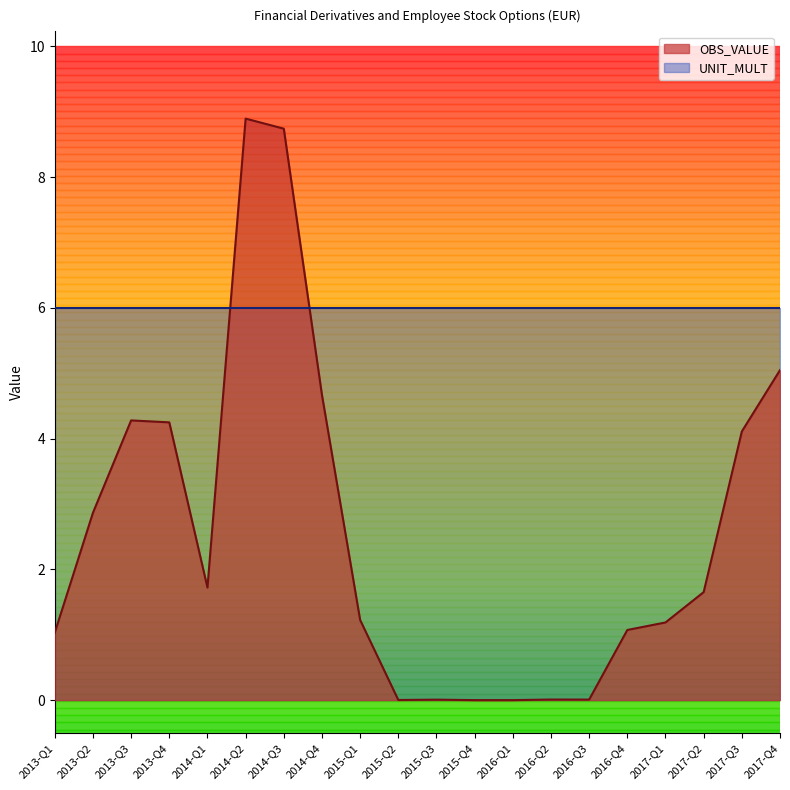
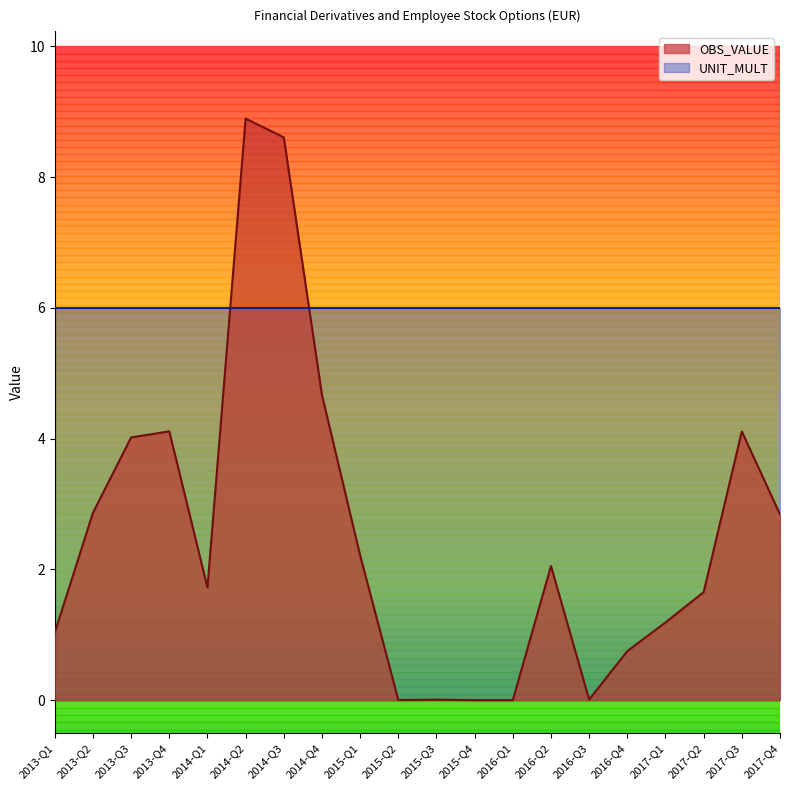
OBS_VALUE, 2013-Q3: 4.3 -> 4.0
OBS_VALUE, 2013-Q4: 4.2 -> 4.1
OBS_VALUE, 2014-Q3: 8.7 -> 8.6
OBS_VALUE, 2015-Q1: 1.2 -> 2.2
OBS_VALUE, 2016-Q2: 0.0 -> 2.1
OBS_VALUE, 2016-Q4: 1.1 -> 0.8
OBS_VALUE, 2017-Q4: 5.0 -> 2.8
